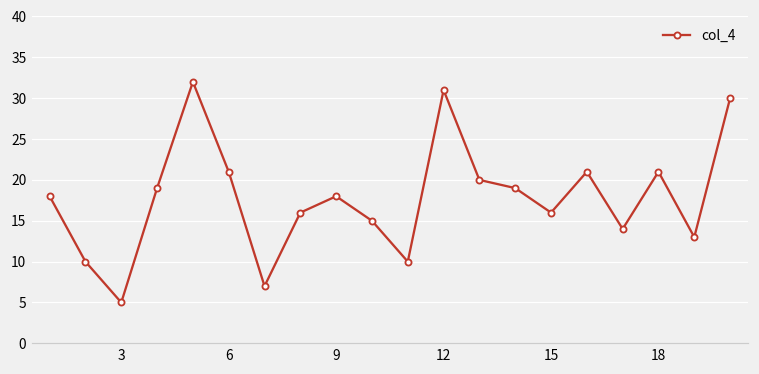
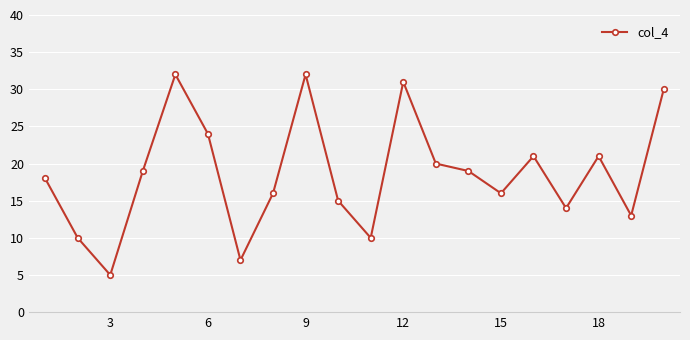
6: 21 -> 24
9: 18 -> 32
